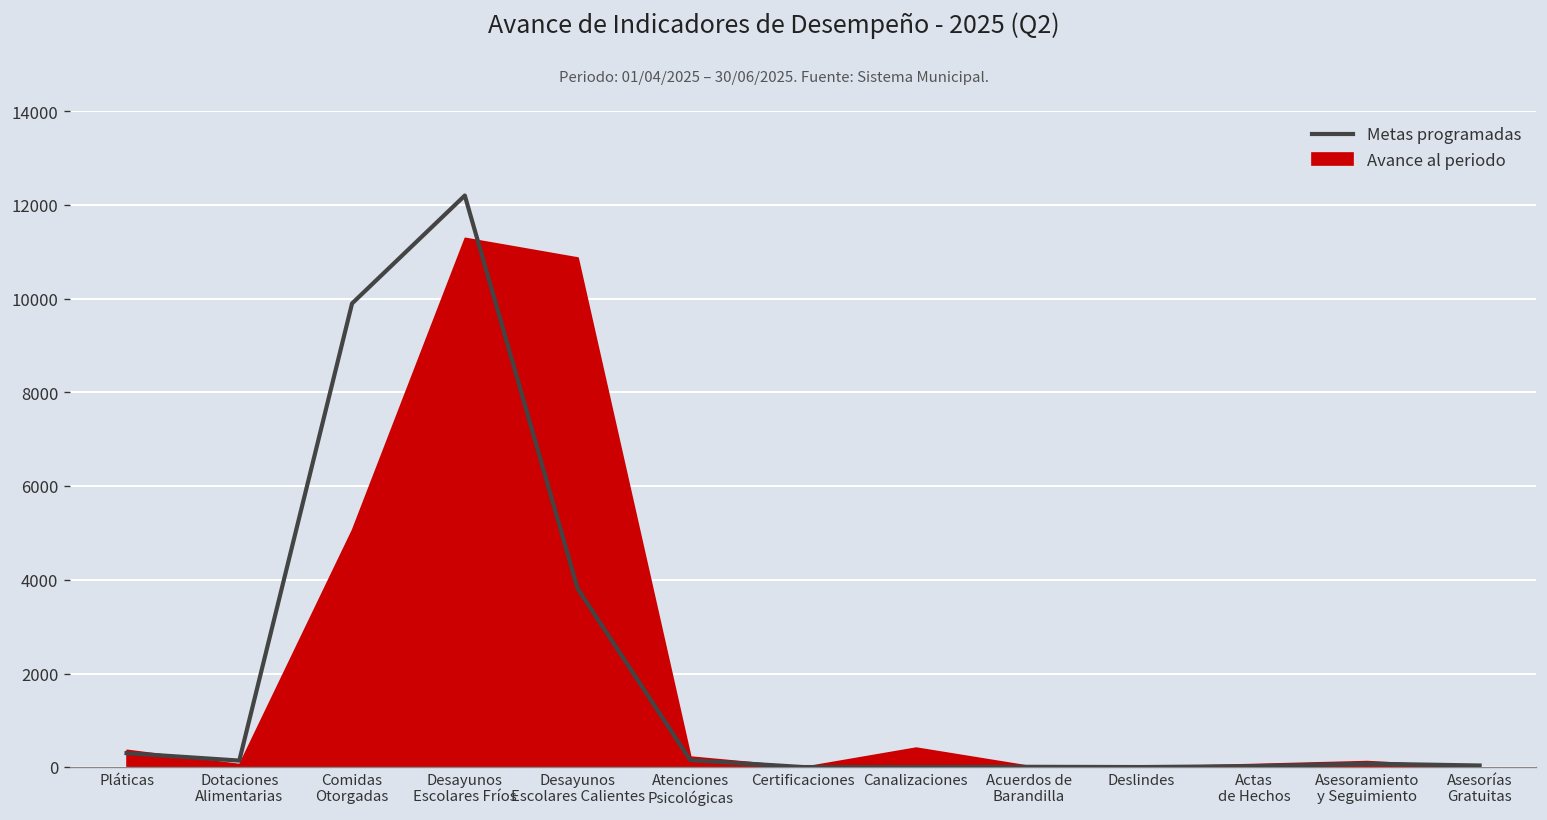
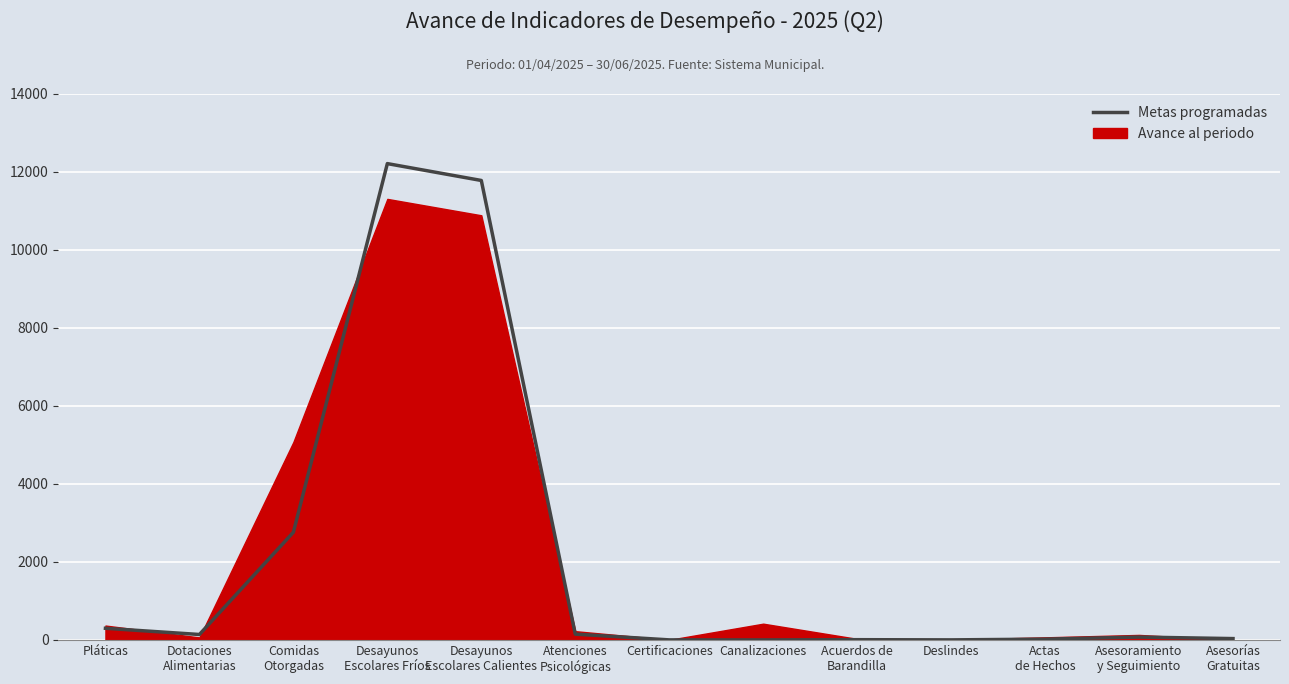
Metas programadas, Comidas Otorgadas: 9900 -> 2800
Metas programadas, Desayunos Escolares Calientes: 3800 -> 11800
